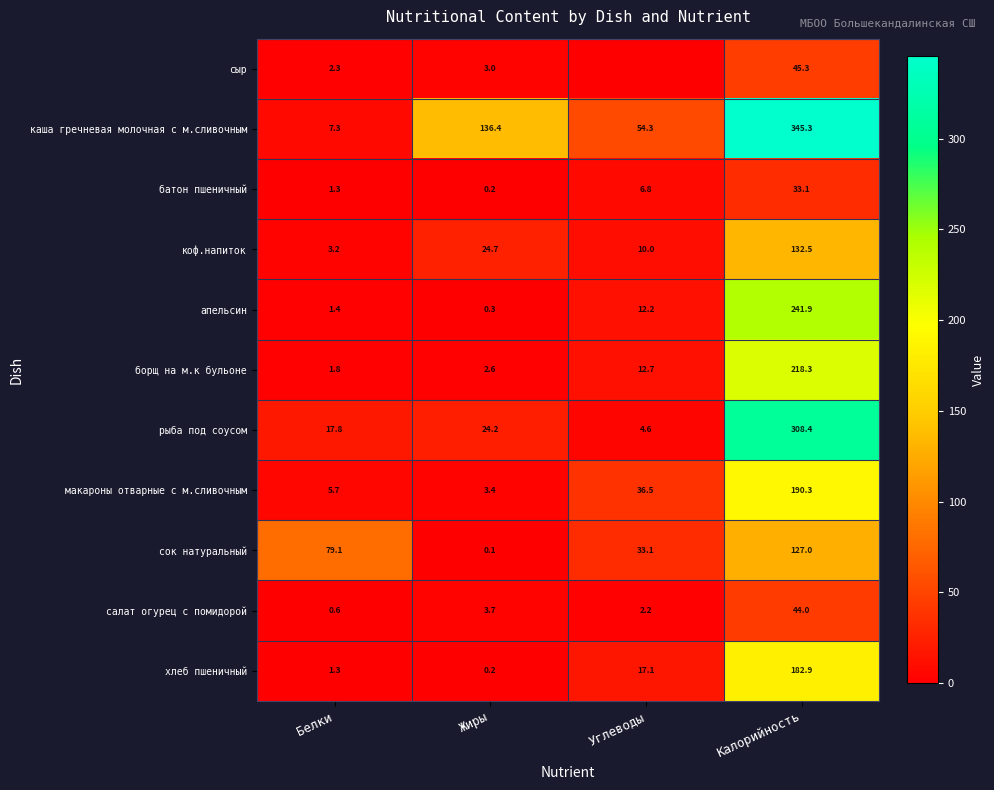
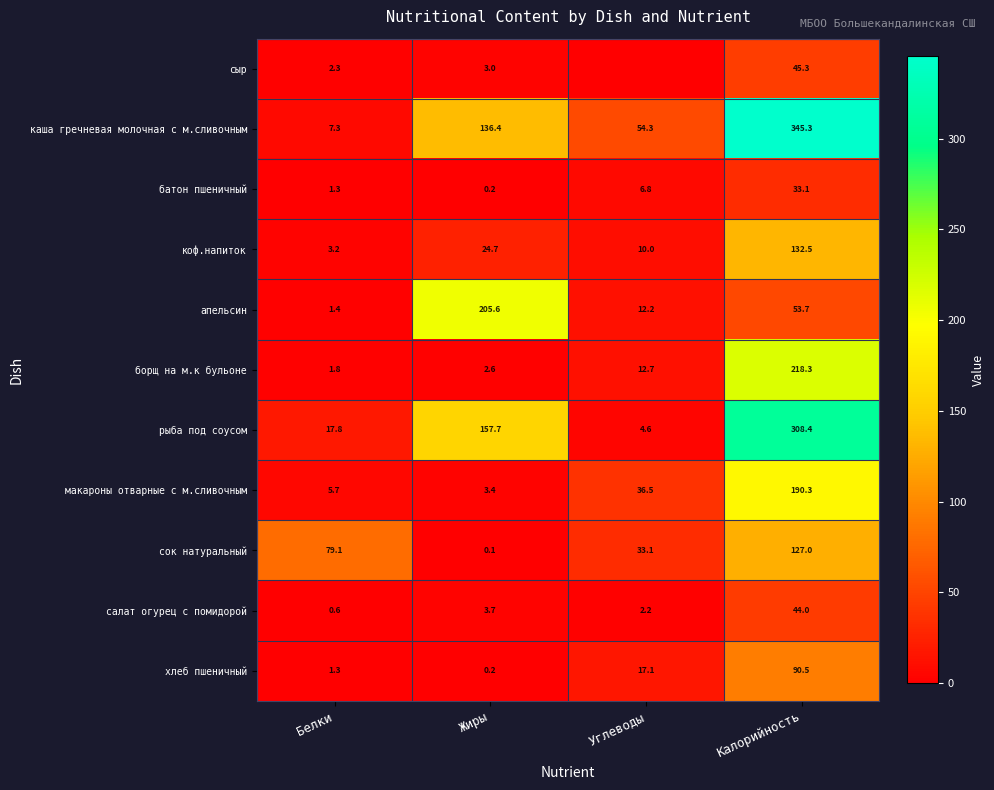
апельсин, Жиры: 0.3 -> 205.6
апельсин, Калорийность: 241.9 -> 53.7
рыба под соусом, Жиры: 24.2 -> 157.7
хлеб пшеничный, Калорийность: 182.9 -> 90.5
